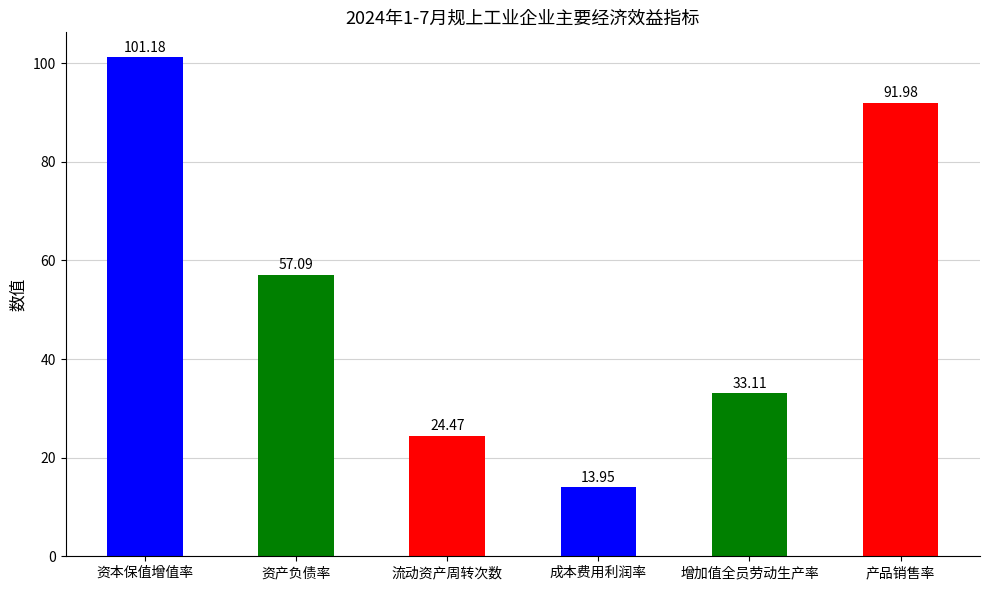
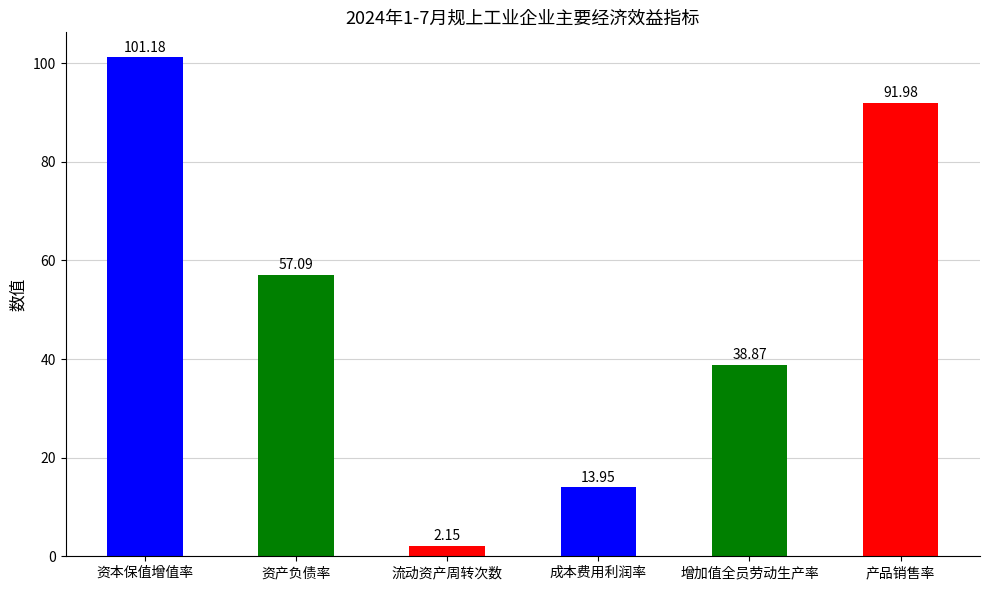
流动资产周转次数: 24.47 -> 2.15
增加值全员劳动生产率: 33.11 -> 38.87
